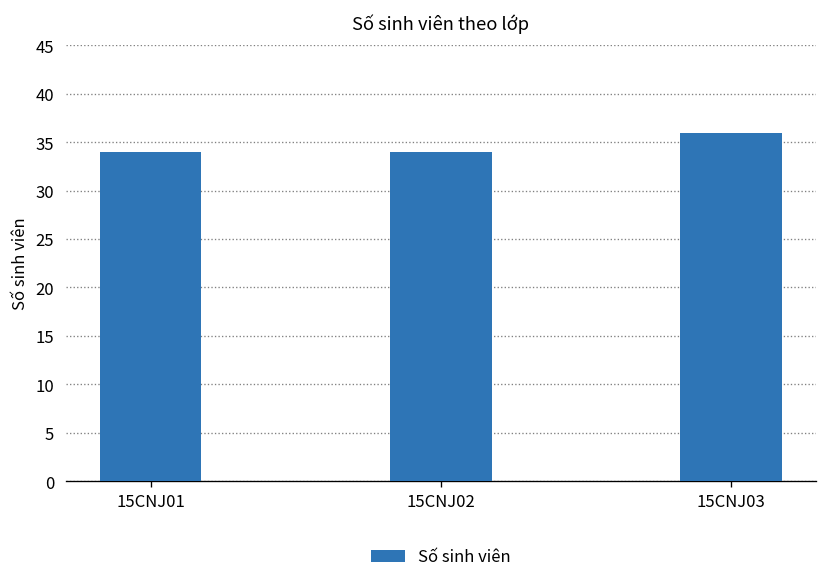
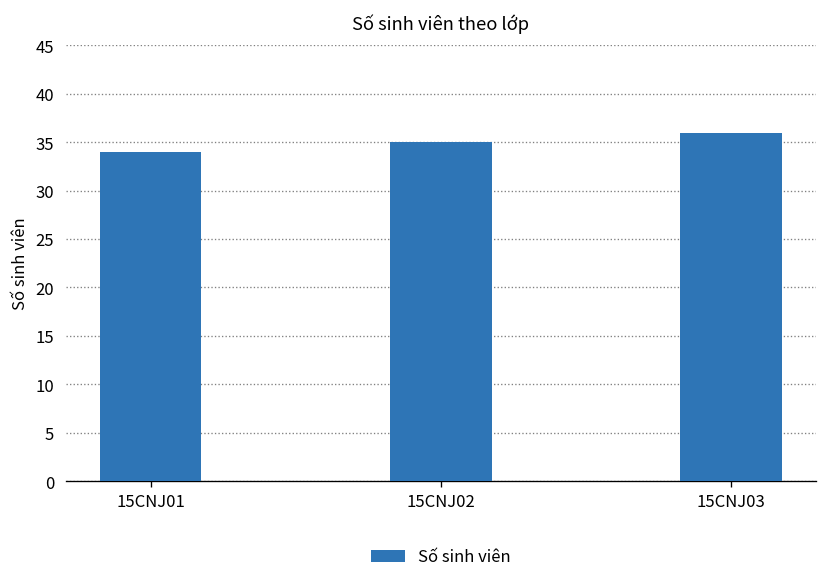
15CNJ02: 34 -> 35
